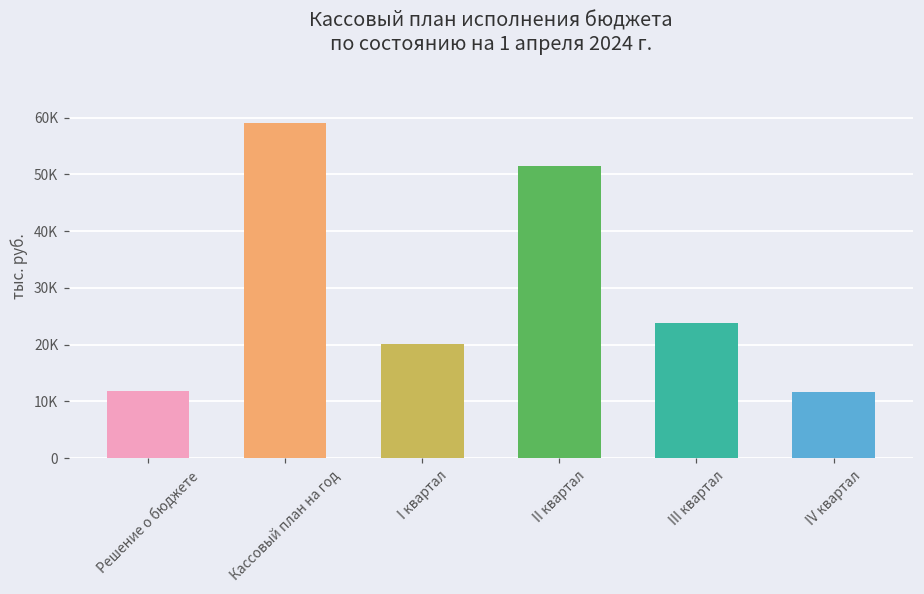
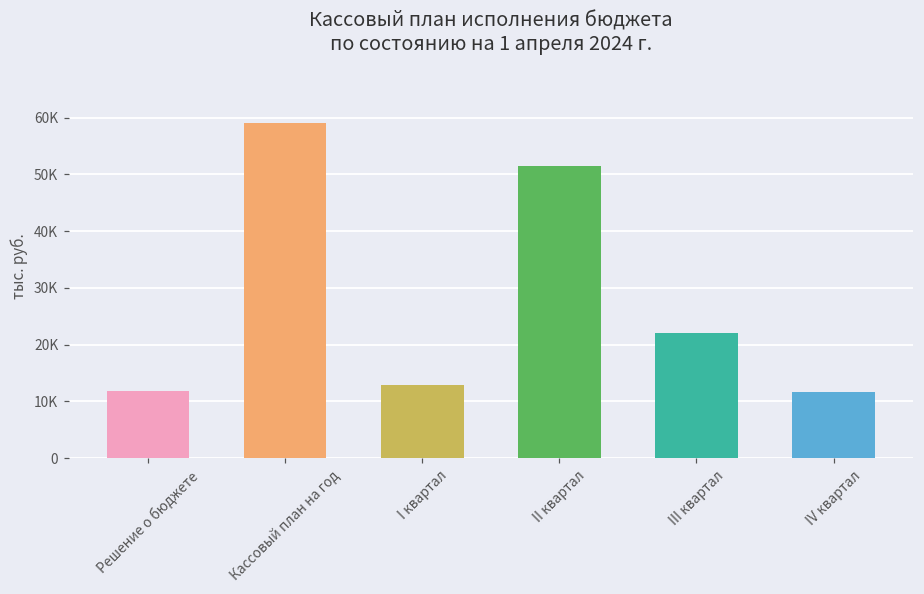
I квартал: 20000 -> 13000
III квартал: 24000 -> 22000
